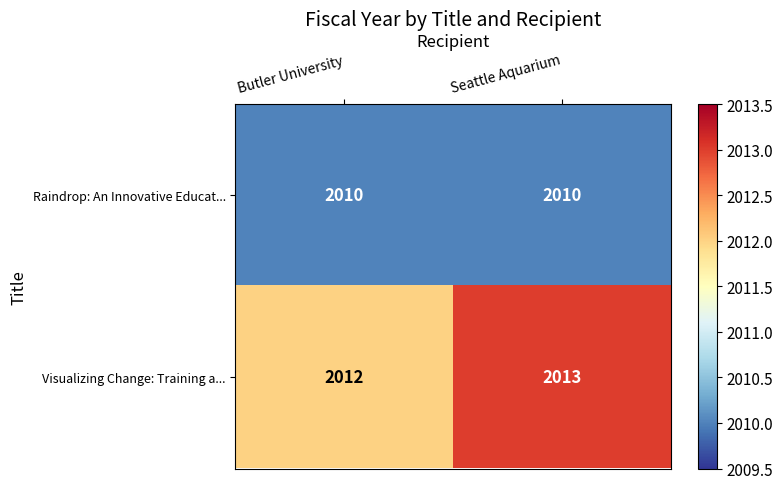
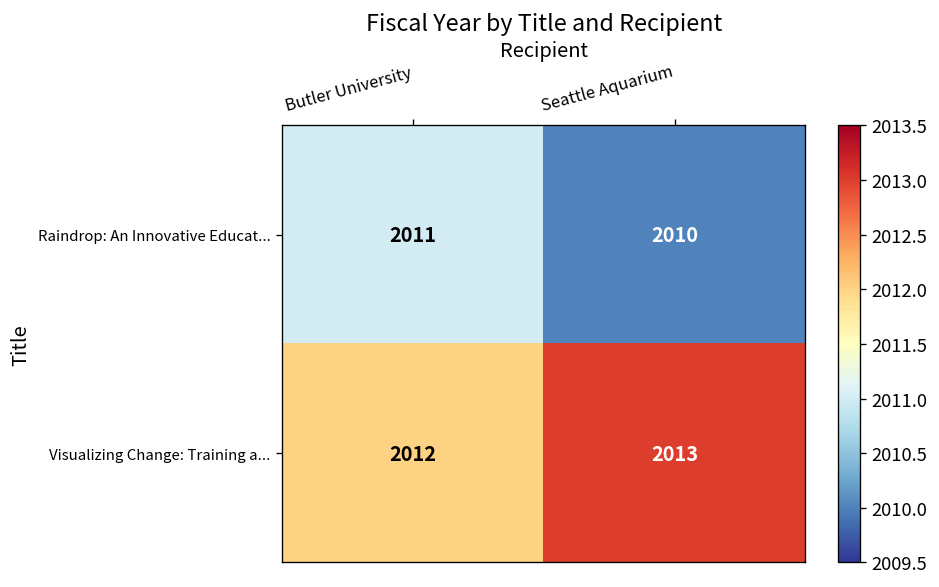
Raindrop: An Innovative Educat..., Butler University: 2010 -> 2011
